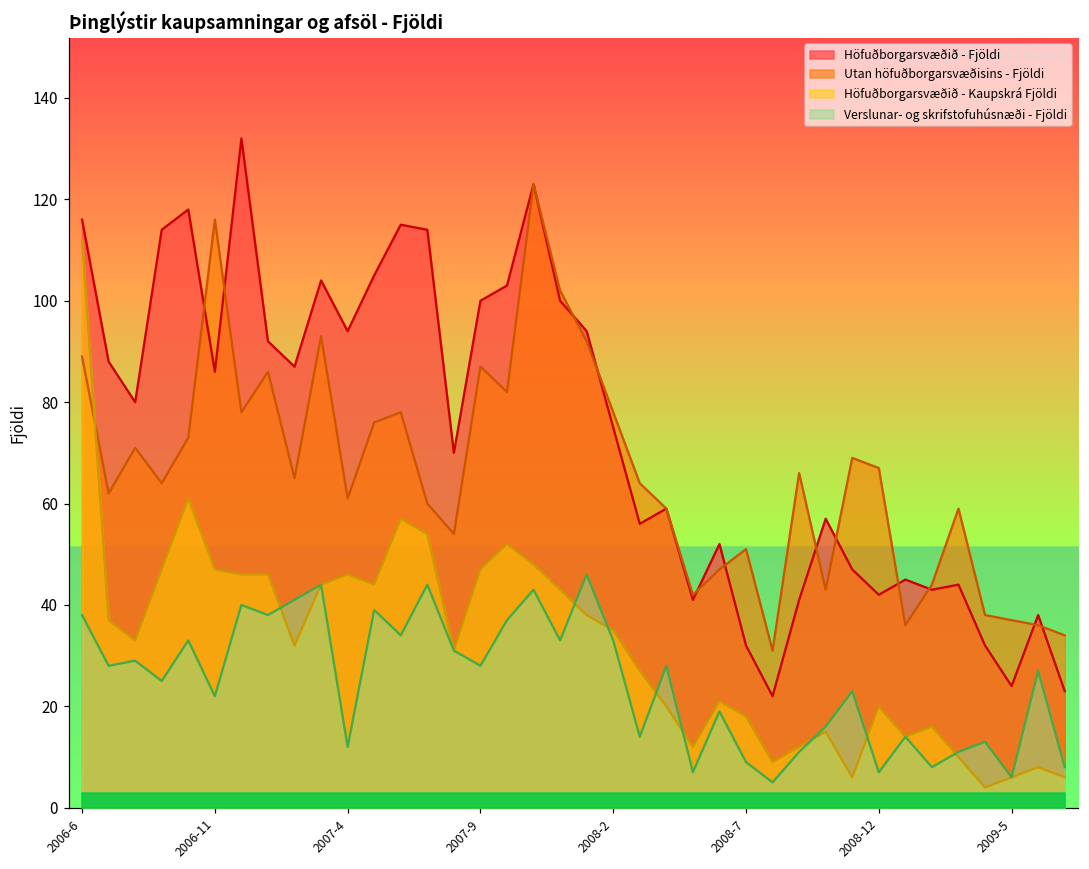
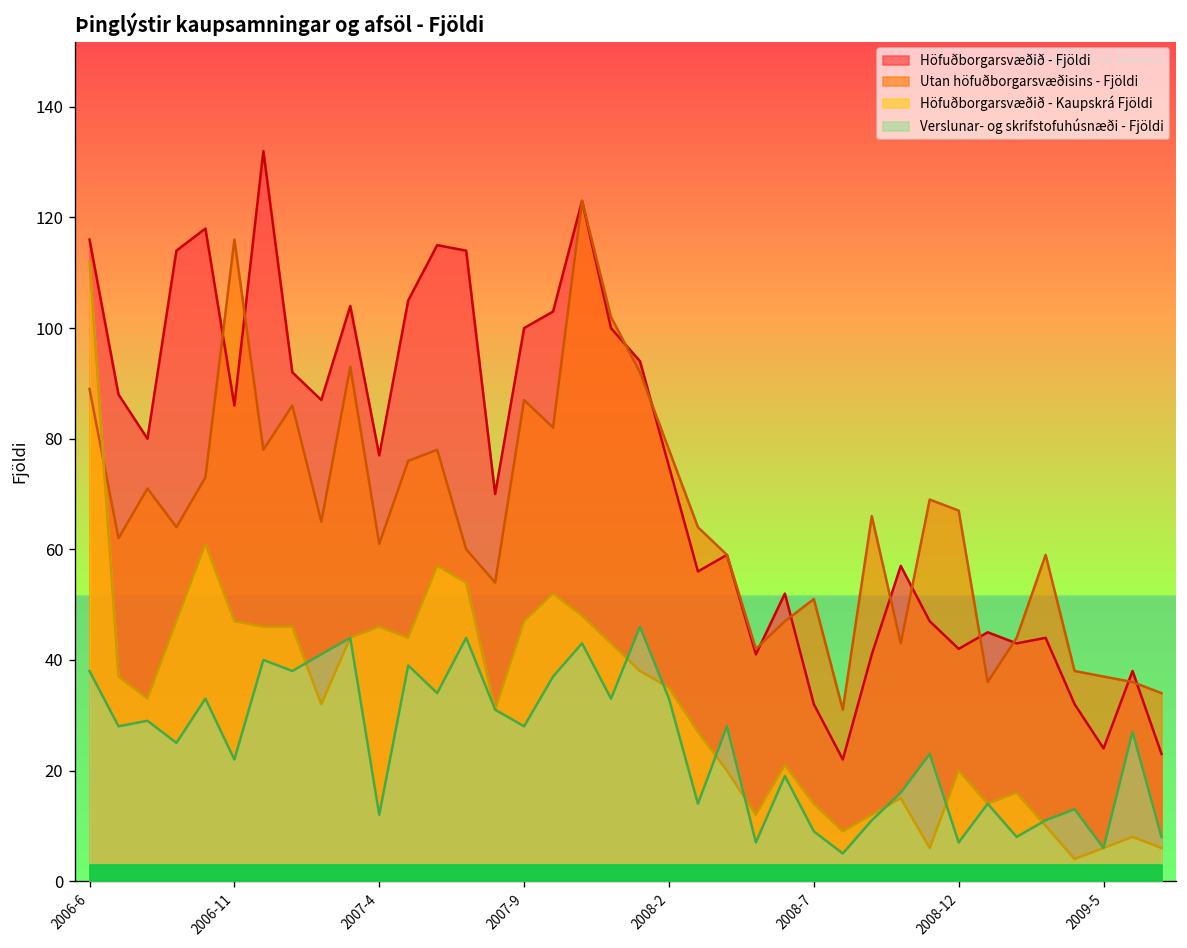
Höfuðborgarsvæðið - Fjöldi, 2007-4: 94 -> 77
Höfuðborgarsvæðið - Kaupskrá Fjöldi, 2008-7: 18 -> 14
